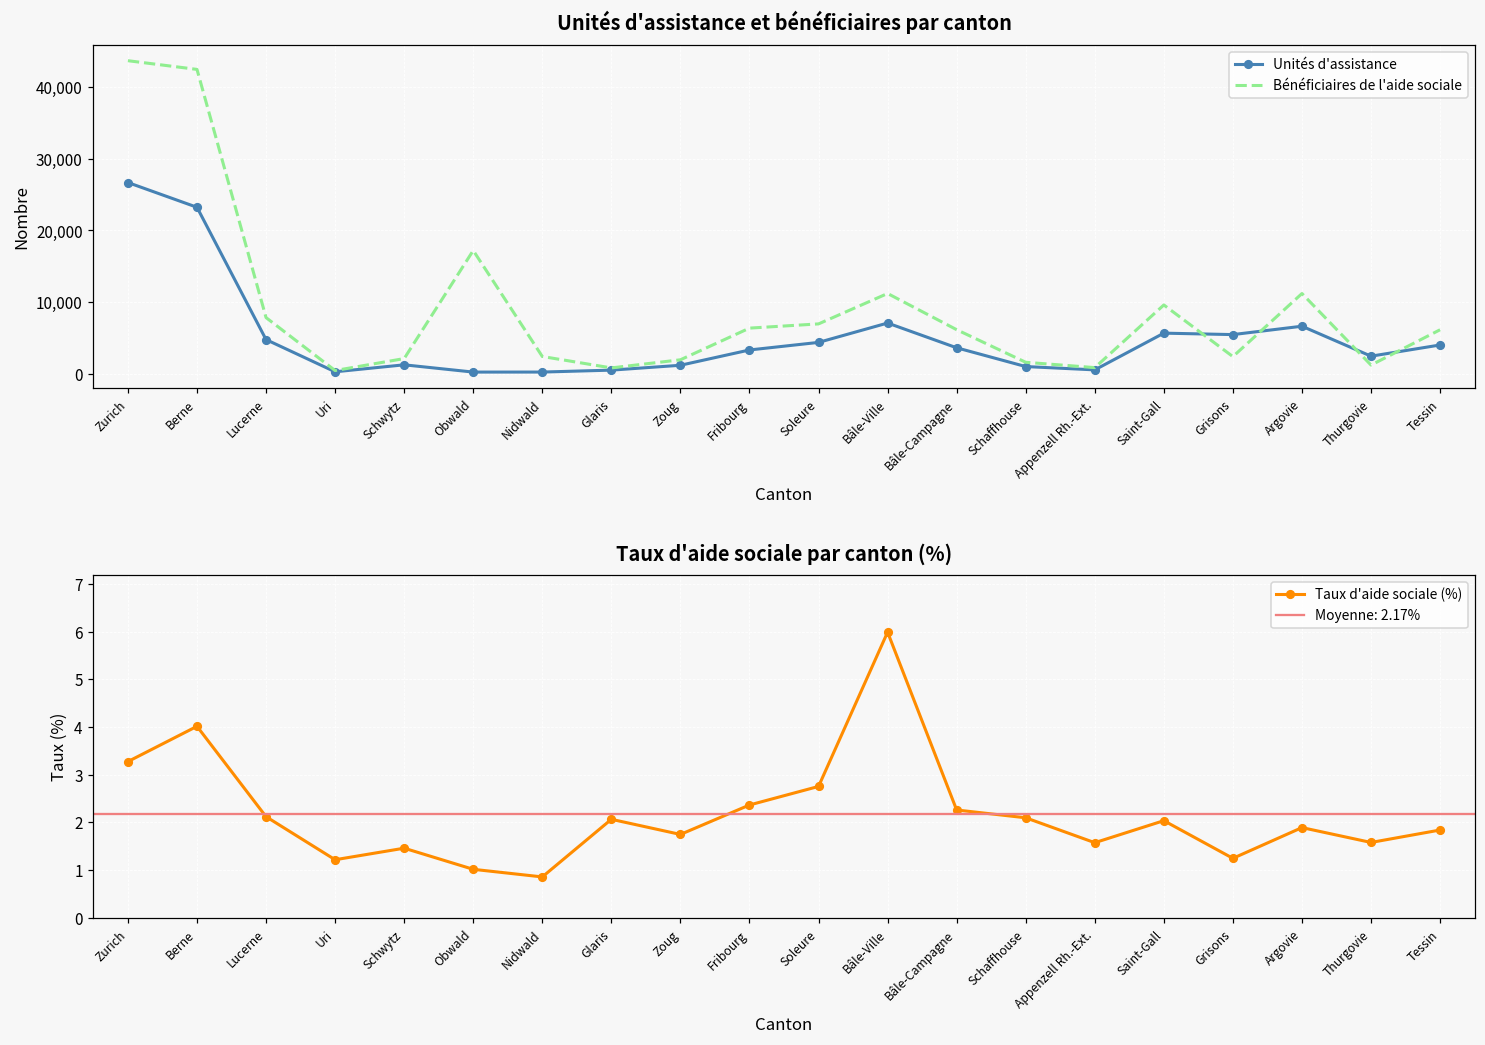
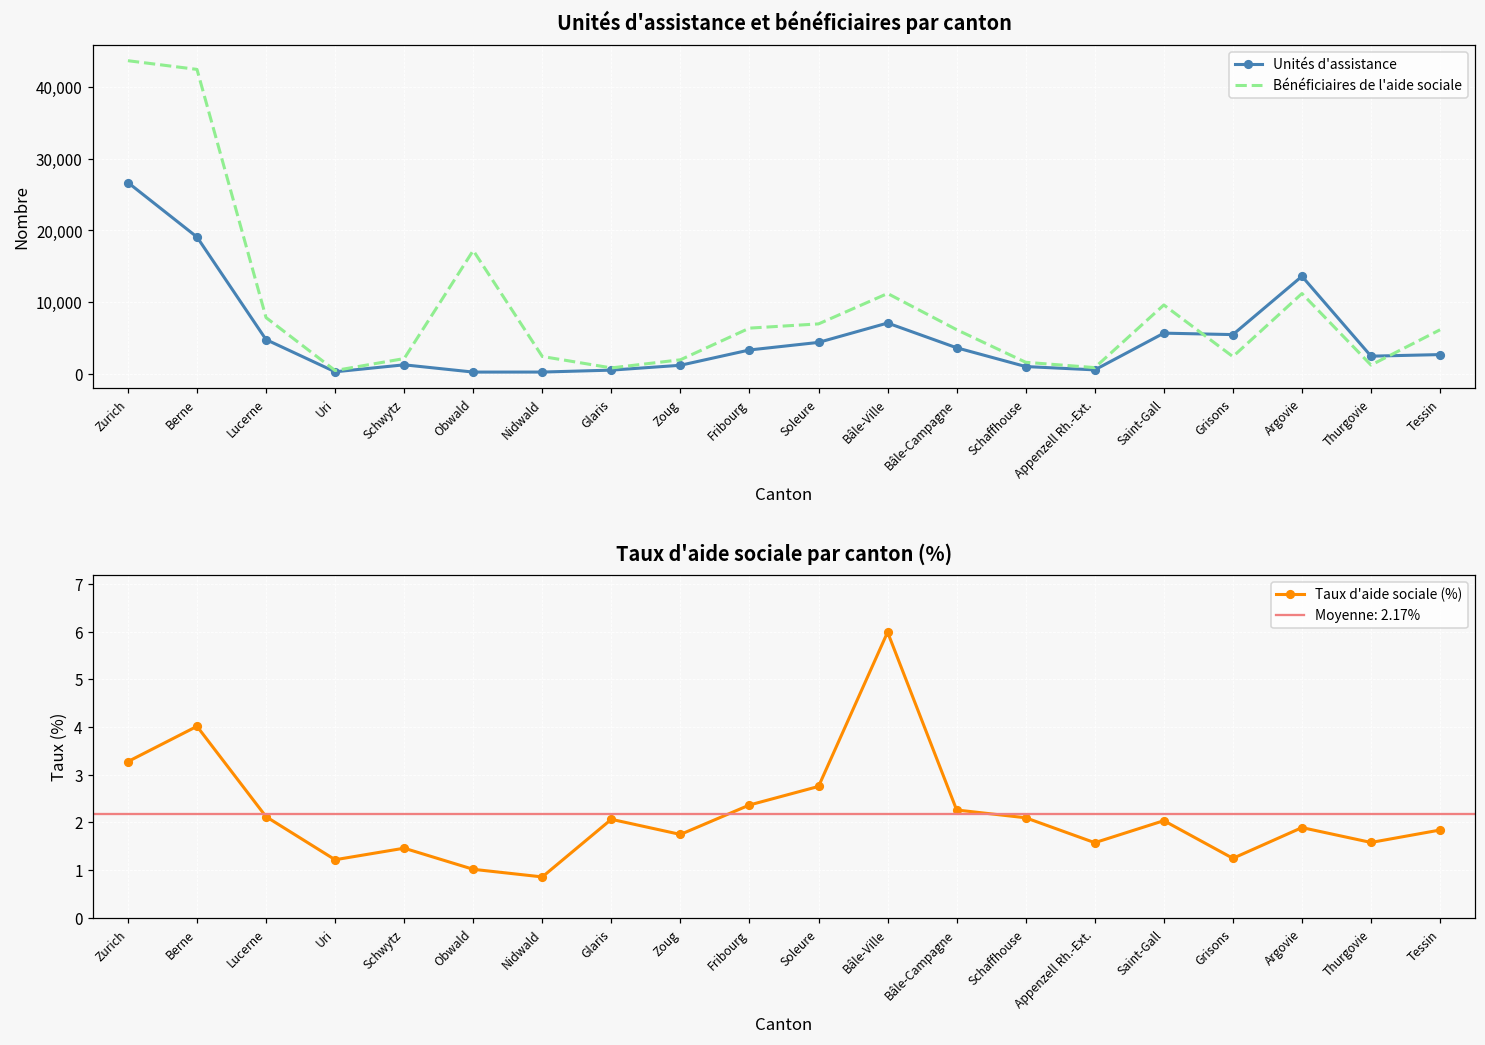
Unités d'assistance et bénéficiaires par canton, Unités d'assistance, Berne: 23,000 -> 19,000
Unités d'assistance et bénéficiaires par canton, Unités d'assistance, Argovie: 7,000 -> 14,000
Unités d'assistance et bénéficiaires par canton, Unités d'assistance, Tessin: 4,000 -> 3,000
